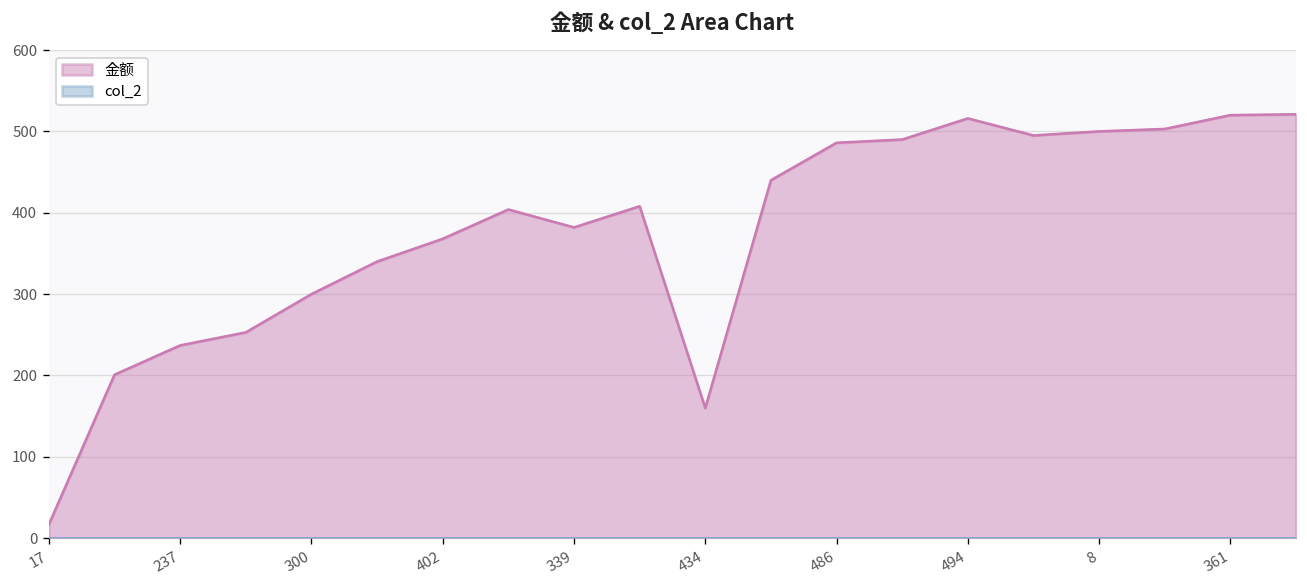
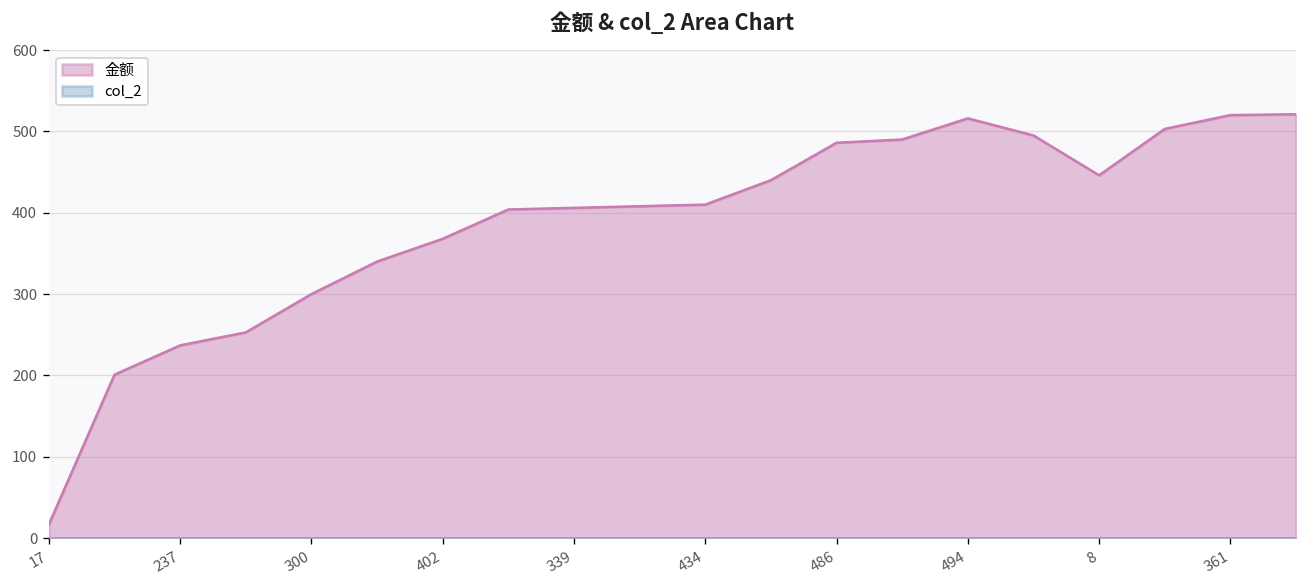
金额, 339: 380 -> 410
金额, 434: 160 -> 410
金额, 8: 500 -> 450
